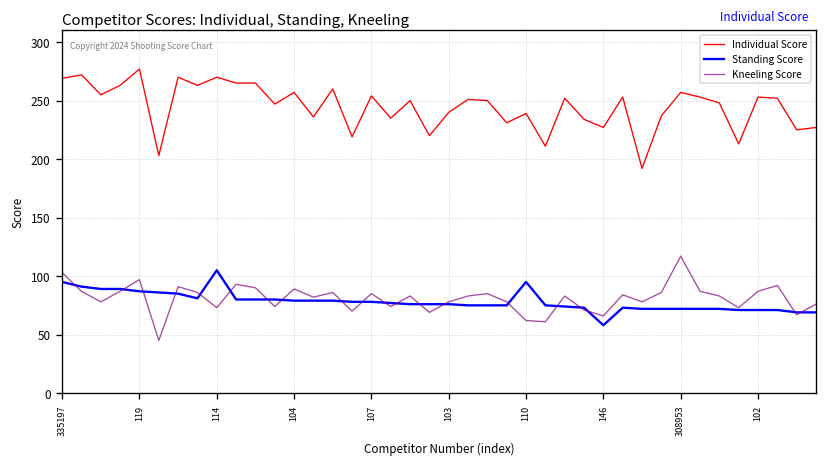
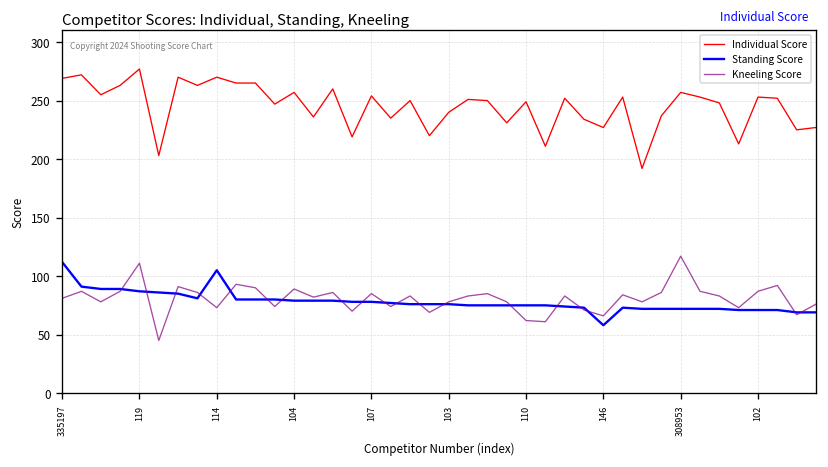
Standing Score, 335197: 100 -> 110
Kneeling Score, 335197: 100 -> 80
Kneeling Score, 119: 100 -> 110
Individual Score, 110: 240 -> 250
Standing Score, 110: 100 -> 80
